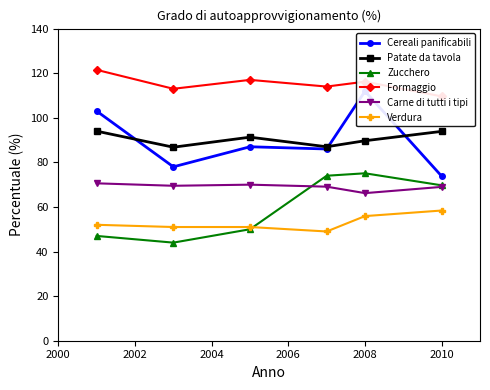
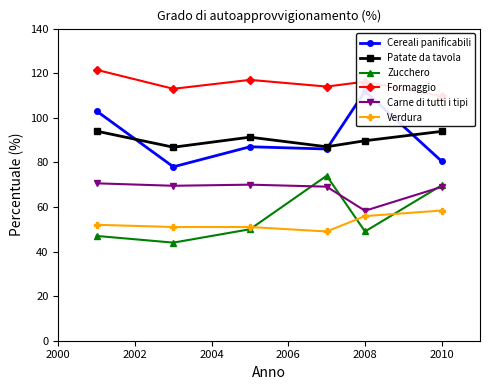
Zucchero, 2008: 75 -> 49
Carne di tutti i tipi, 2008: 66 -> 58
Cereali panificabili, 2010: 74 -> 81
